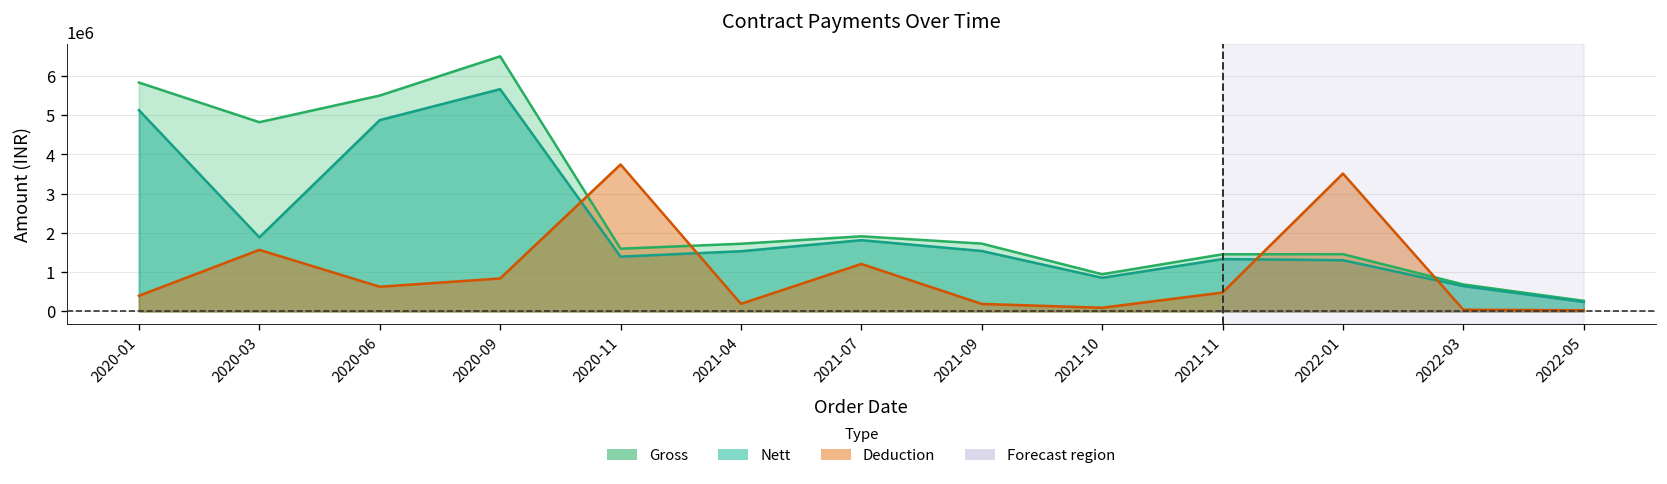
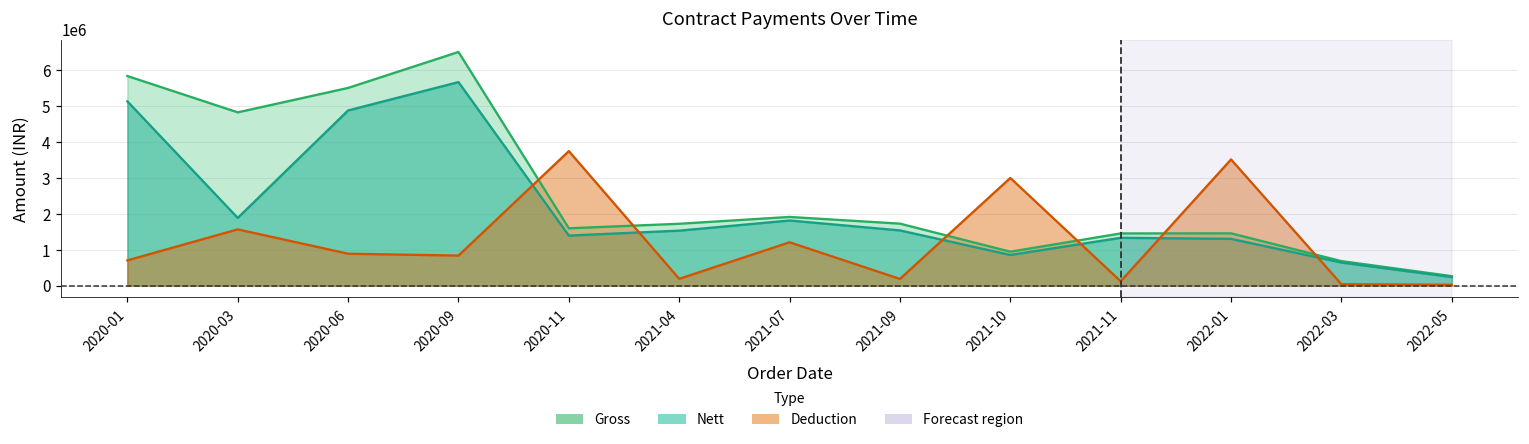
Deduction, 2020-01: 400000 -> 700000
Deduction, 2020-06: 600000 -> 900000
Deduction, 2021-10: 100000 -> 3000000
Deduction, 2021-11: 500000 -> 100000
